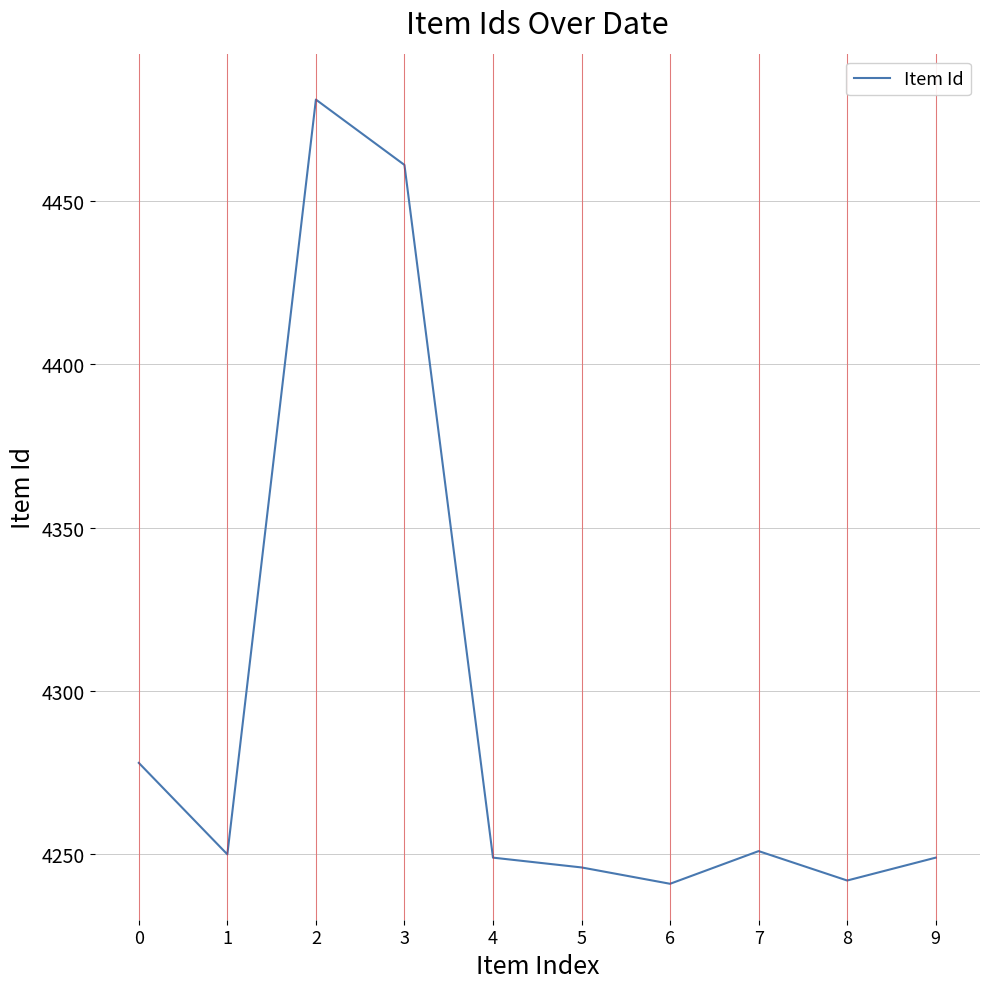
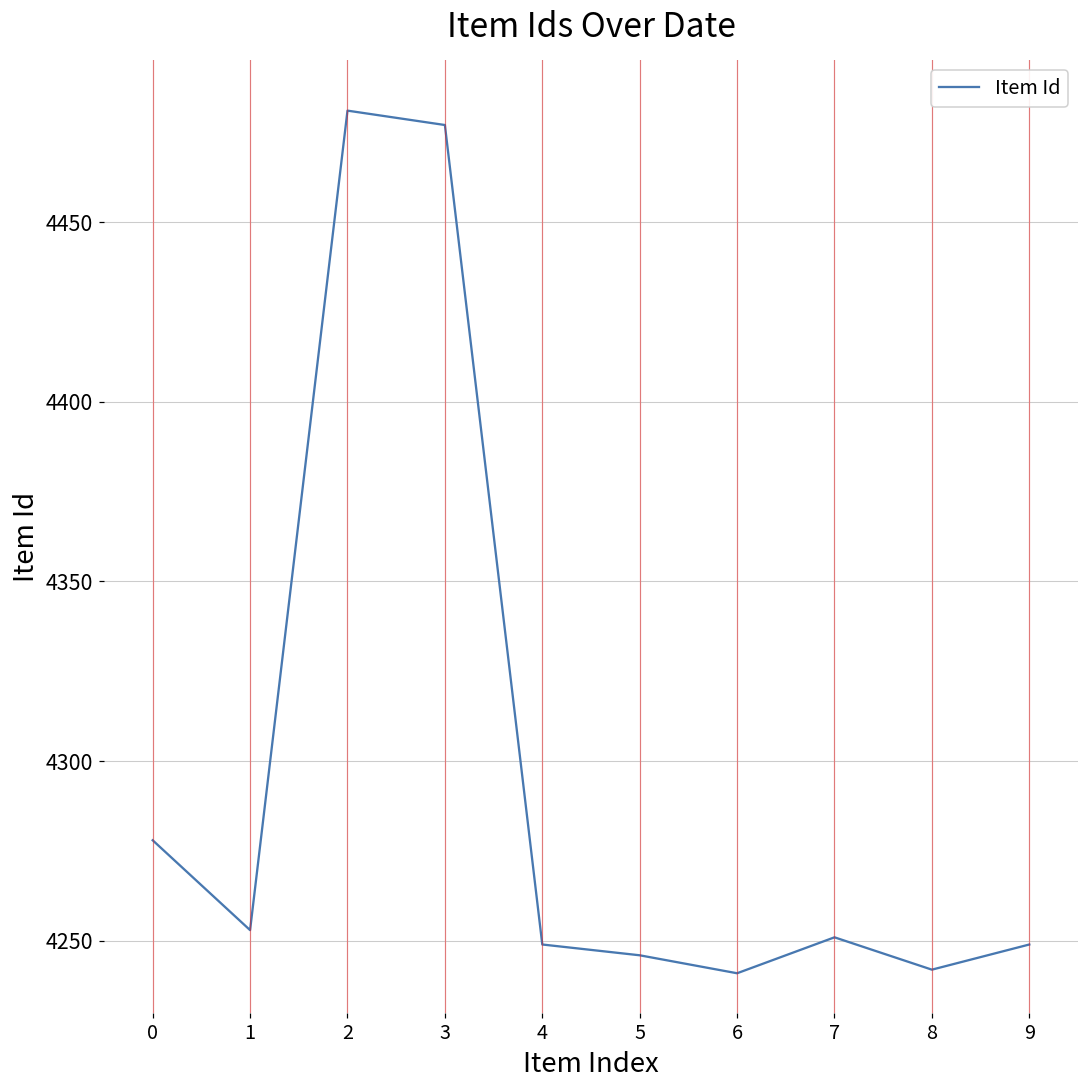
1: 4250 -> 4253
3: 4461 -> 4477
